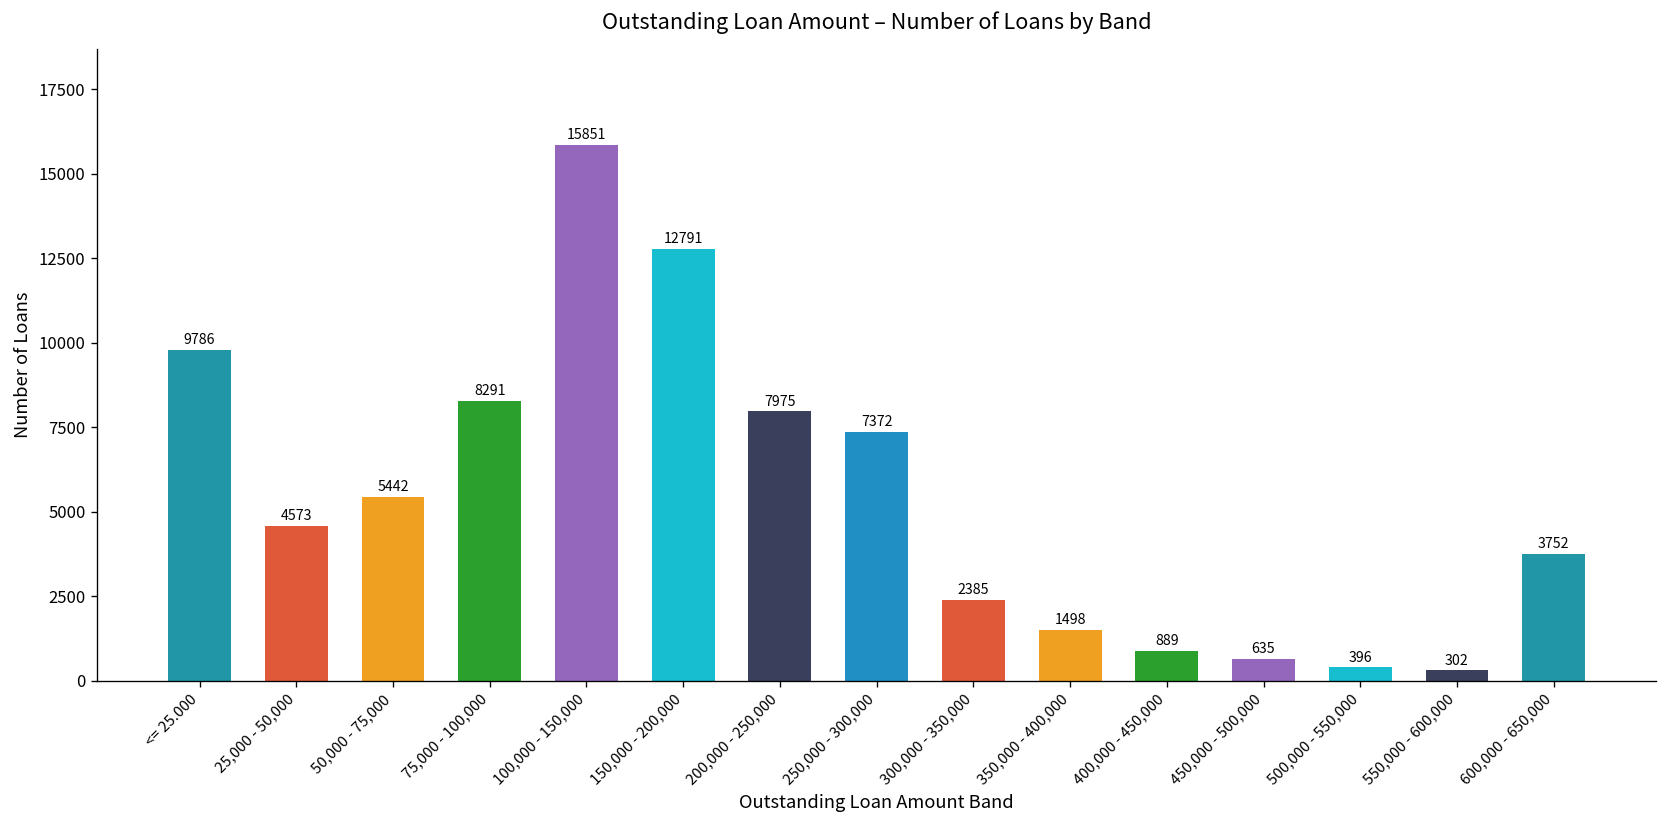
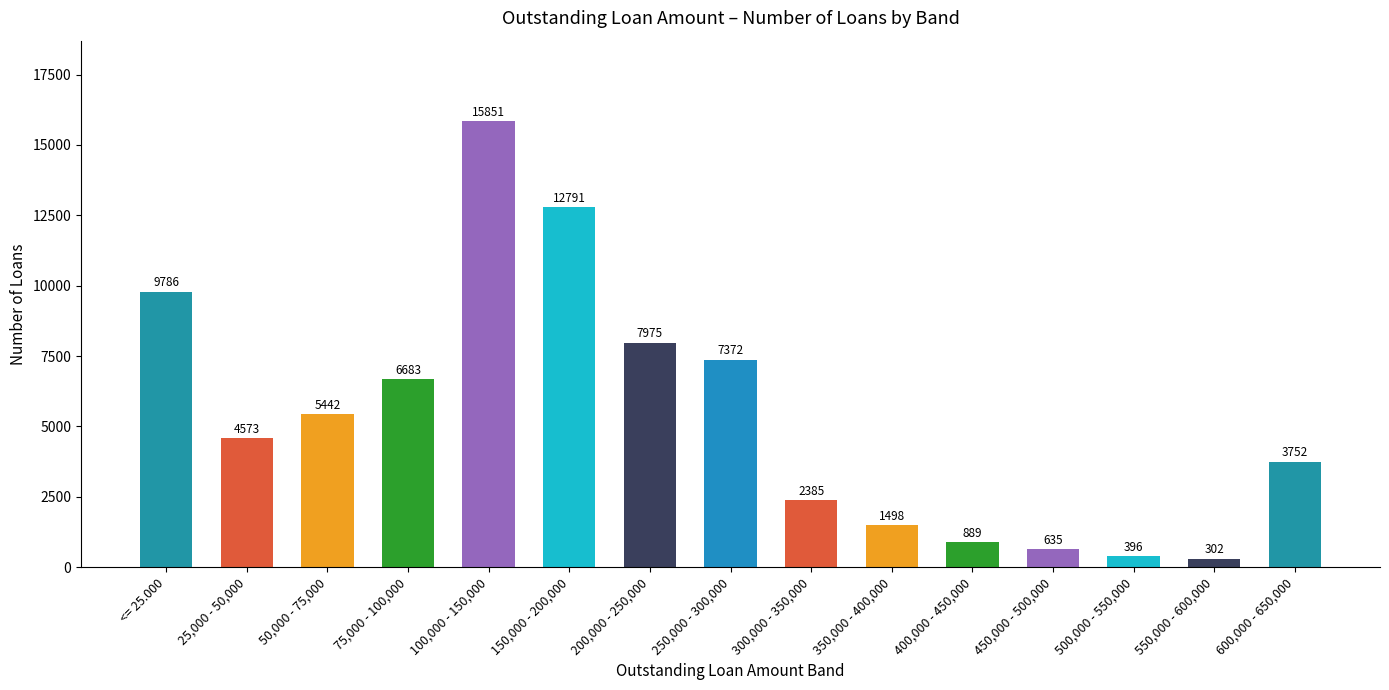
75,000 - 100,000: 8291 -> 6683
